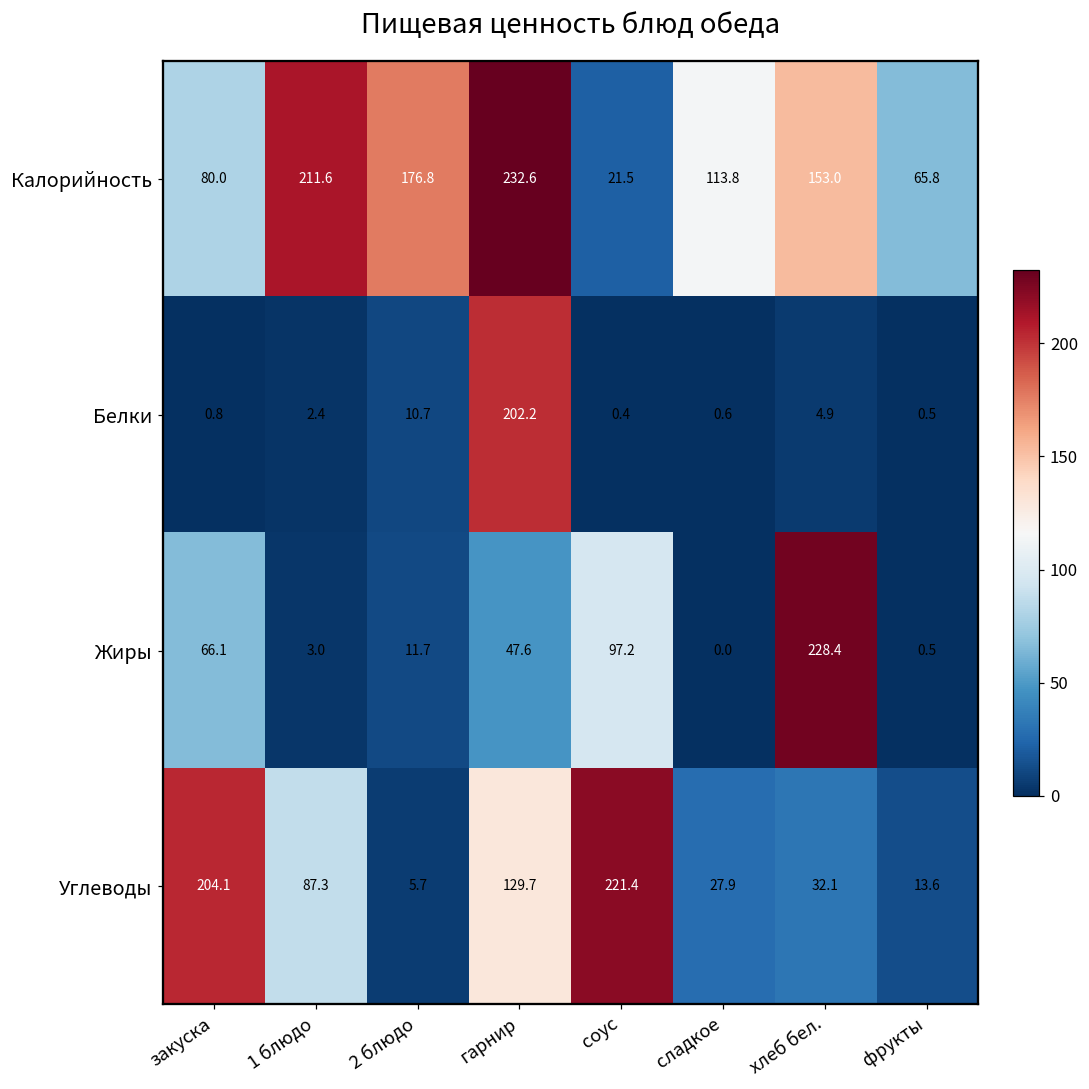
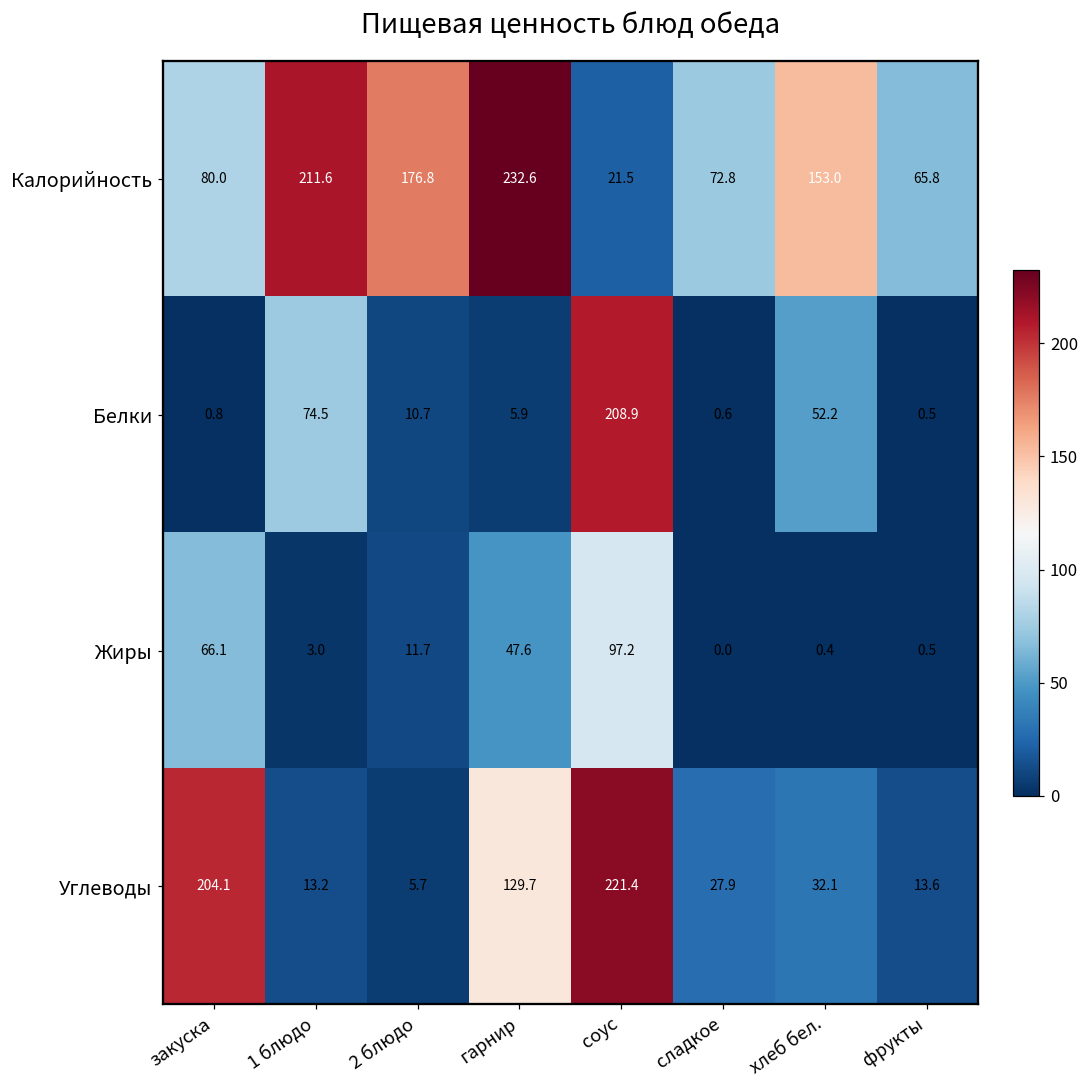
Калорийность, сладкое: 113.8 -> 72.8
Белки, 1 блюдо: 2.4 -> 74.5
Белки, гарнир: 202.2 -> 5.9
Белки, соус: 0.4 -> 208.9
Белки, хлеб бел.: 4.9 -> 52.2
Жиры, хлеб бел.: 228.4 -> 0.4
Углеводы, 1 блюдо: 87.3 -> 13.2
